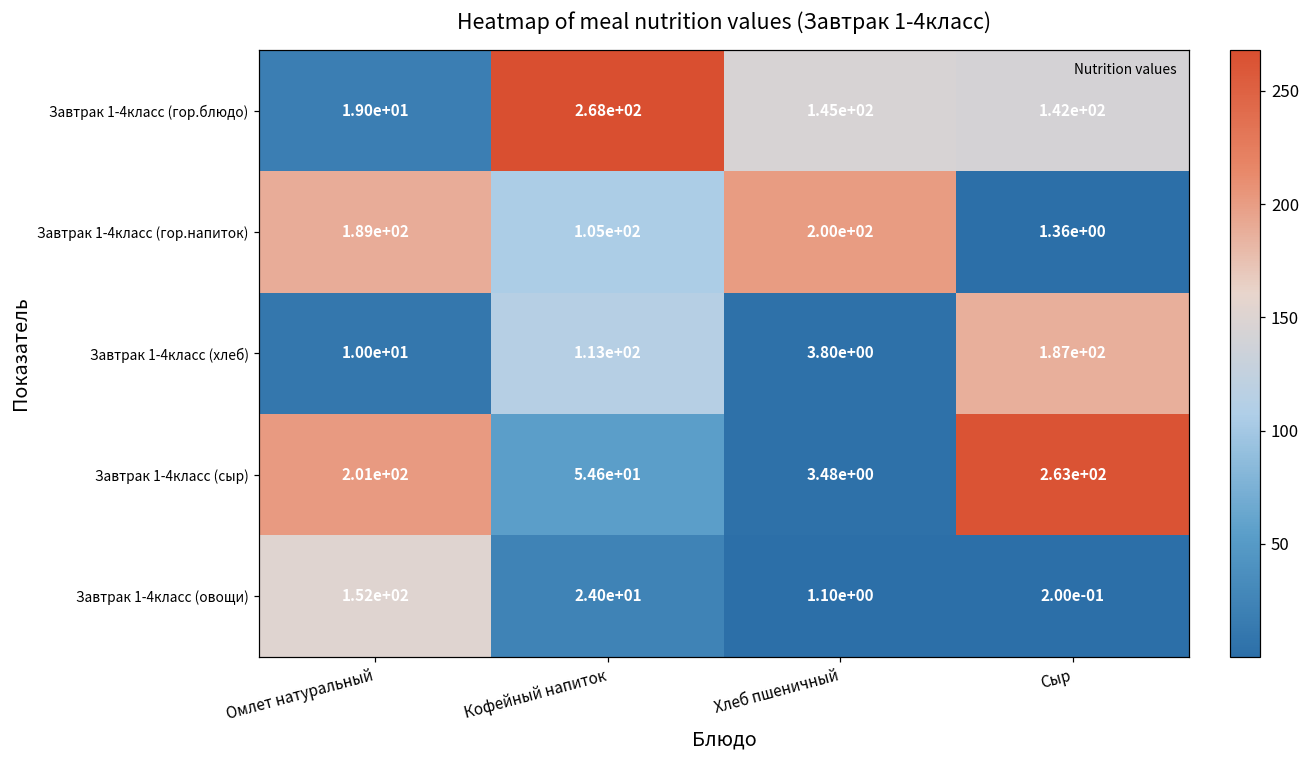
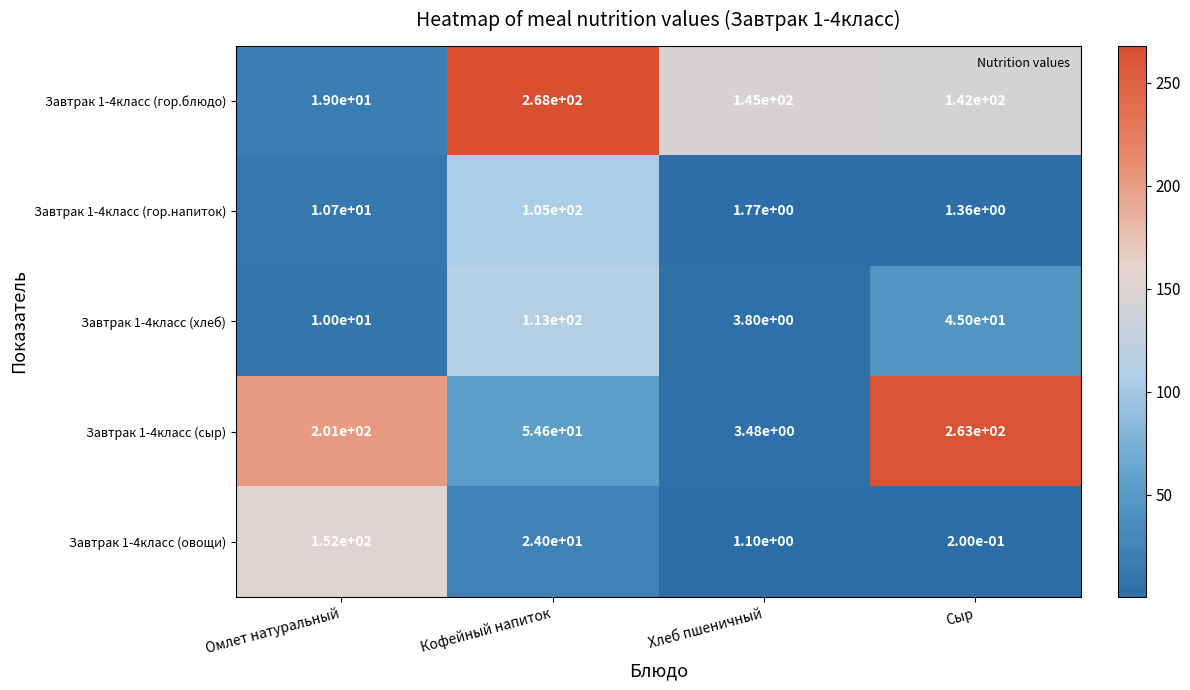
Завтрак 1-4класс (гор.напиток), Омлет натуральный: 1.89e+02 -> 1.07e+01
Завтрак 1-4класс (гор.напиток), Хлеб пшеничный: 2.00e+02 -> 1.77e+00
Завтрак 1-4класс (хлеб), Сыр: 1.87e+02 -> 4.50e+01
